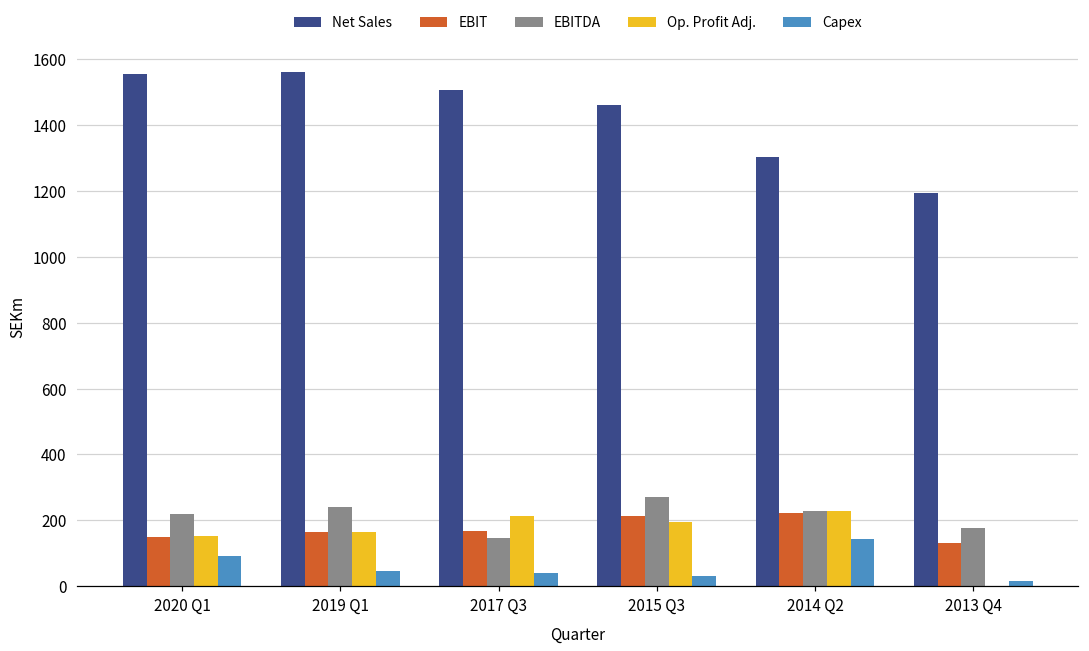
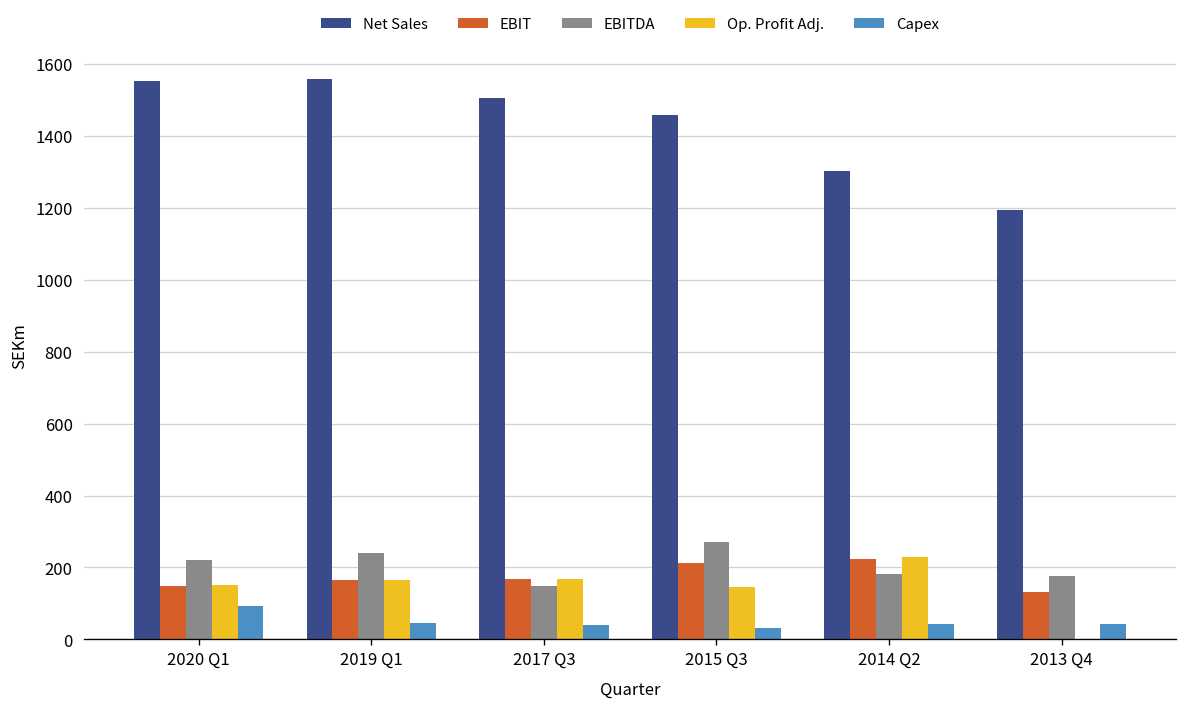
Op. Profit Adj., 2017 Q3: 210 -> 170
Op. Profit Adj., 2015 Q3: 190 -> 150
EBITDA, 2014 Q2: 230 -> 180
Capex, 2014 Q2: 140 -> 40
Capex, 2013 Q4: 20 -> 40
